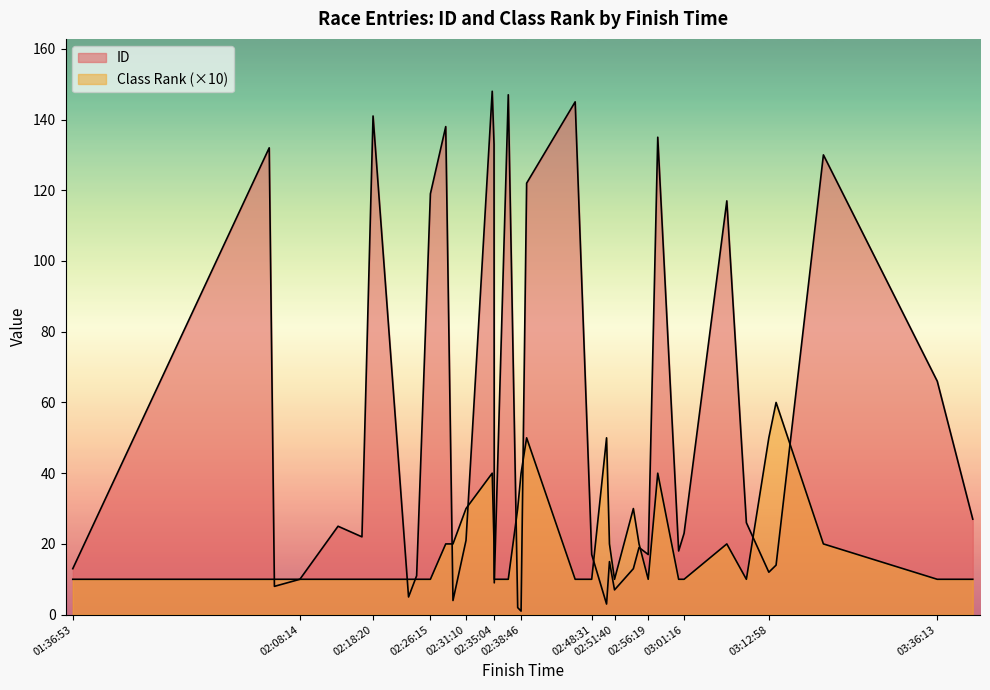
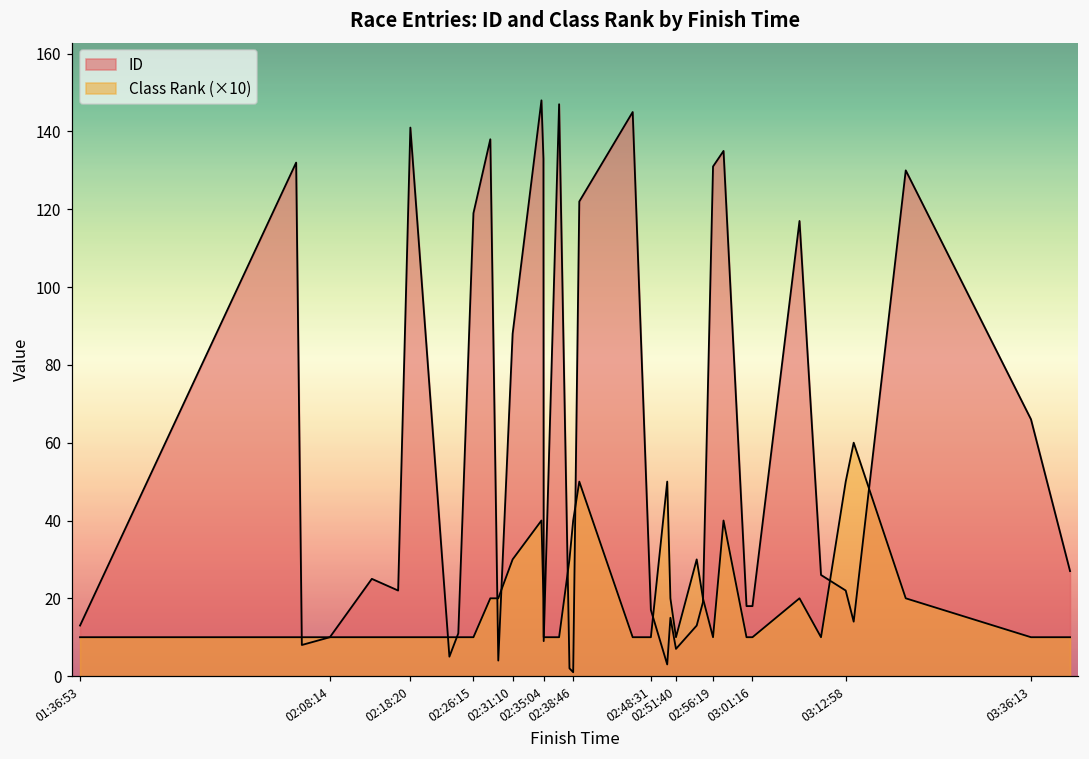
ID, 02:31:10: 21 -> 88
ID, 02:56:19: 17 -> 131
ID, 03:01:16: 23 -> 18
ID, 03:12:58: 12 -> 22
